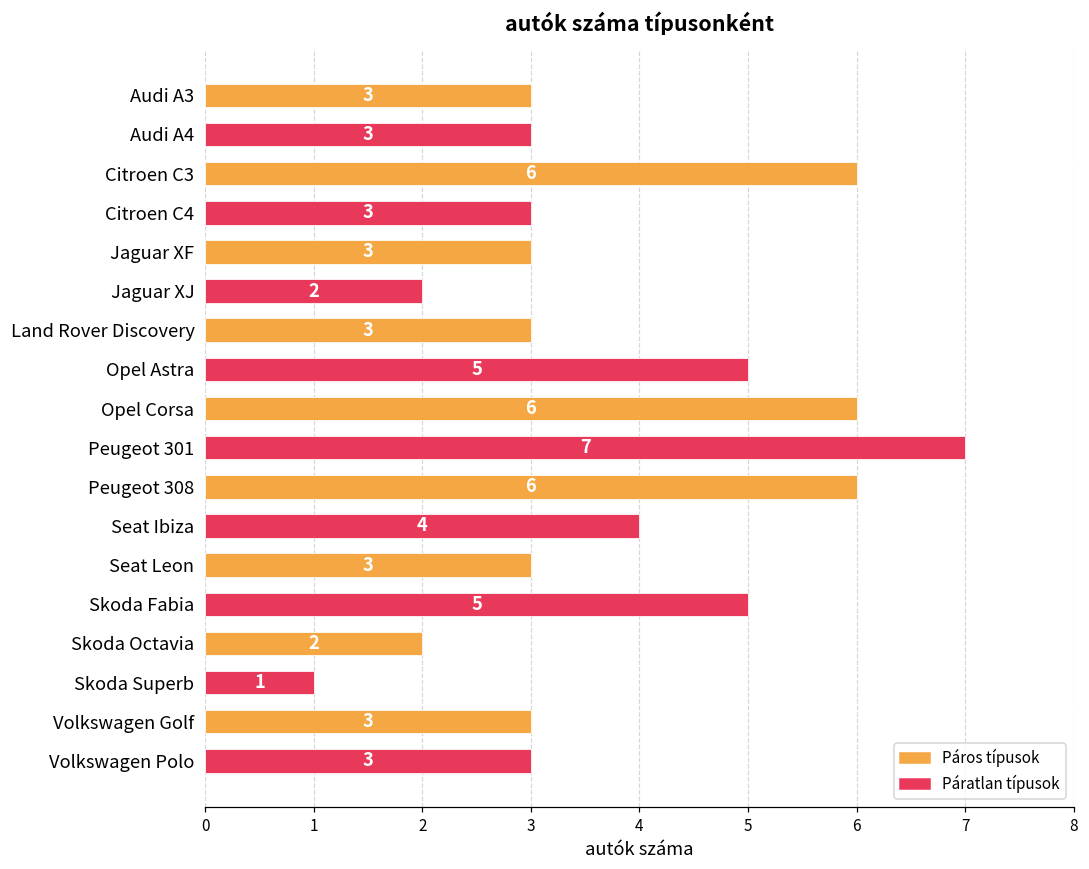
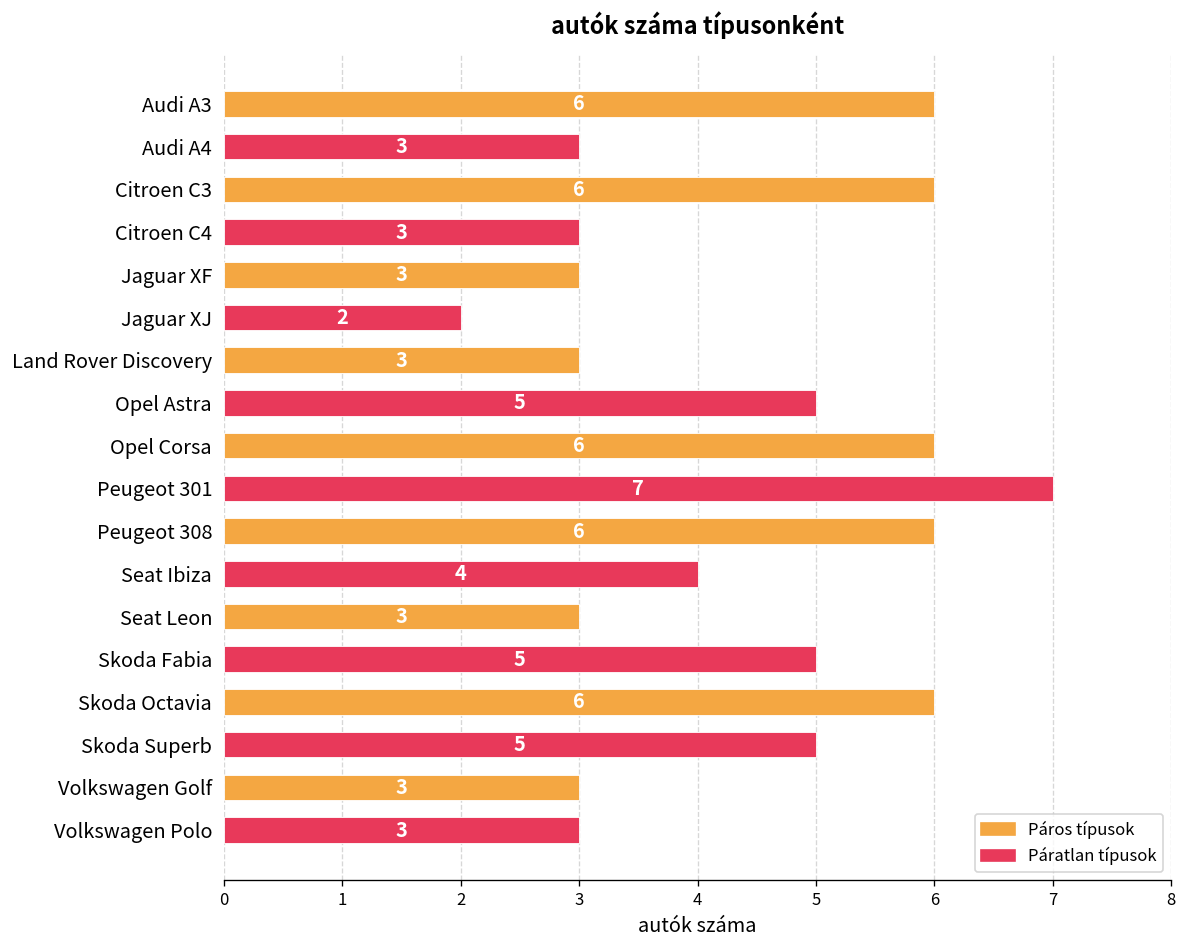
Audi A3: 3 -> 6
Skoda Octavia: 2 -> 6
Skoda Superb: 1 -> 5
